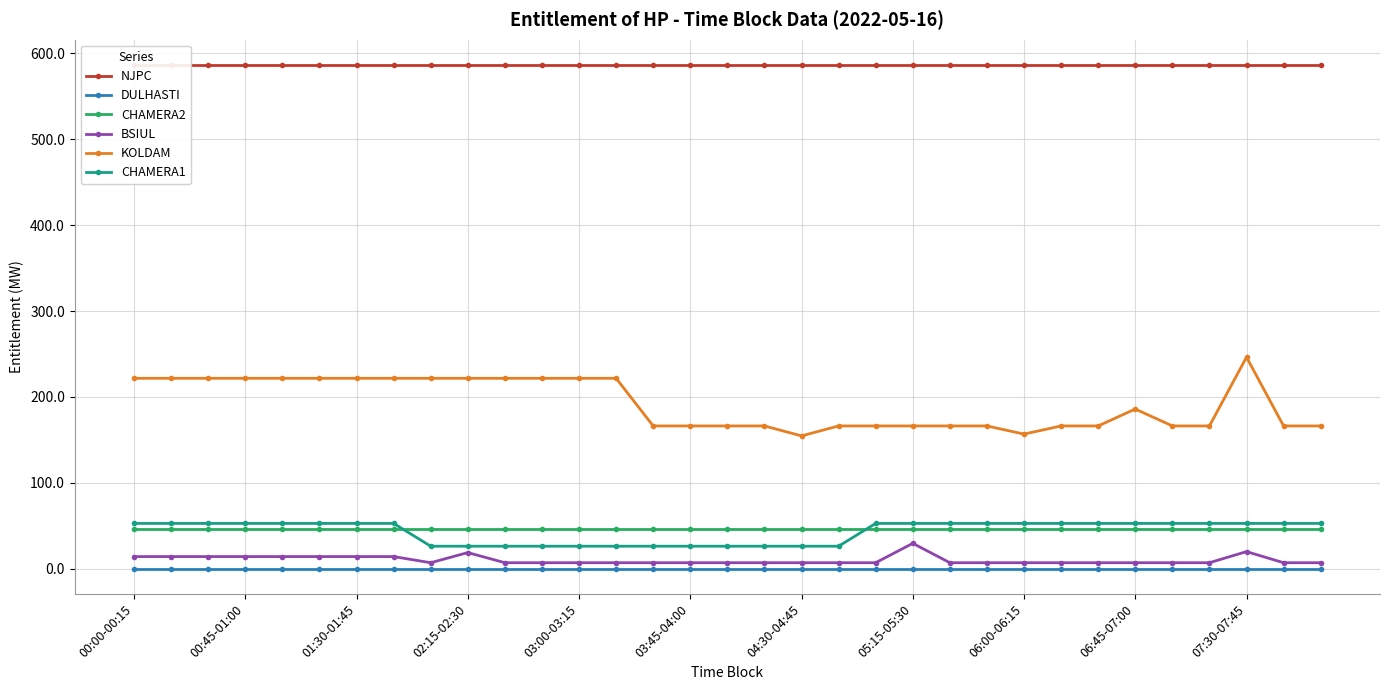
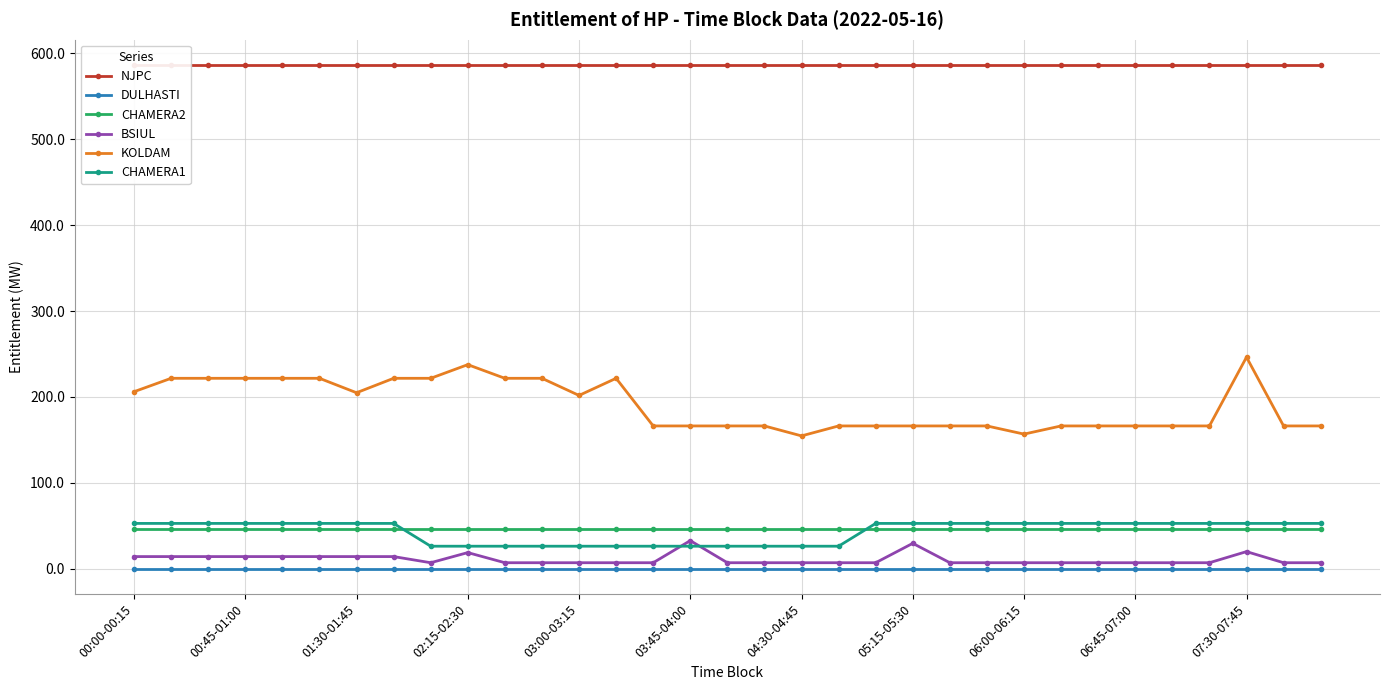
KOLDAM, 00:00-00:15: 220 -> 210
KOLDAM, 01:30-01:45: 220 -> 200
KOLDAM, 02:15-02:30: 220 -> 240
KOLDAM, 03:00-03:15: 220 -> 200
BSIUL, 03:45-04:00: 10 -> 30
KOLDAM, 06:45-07:00: 190 -> 170
